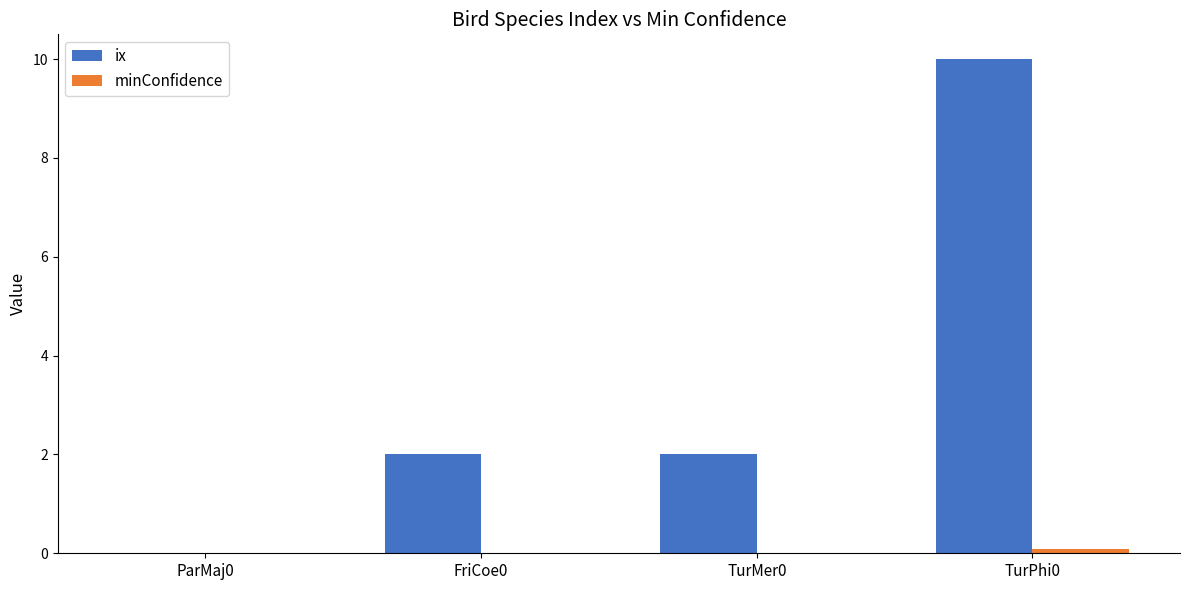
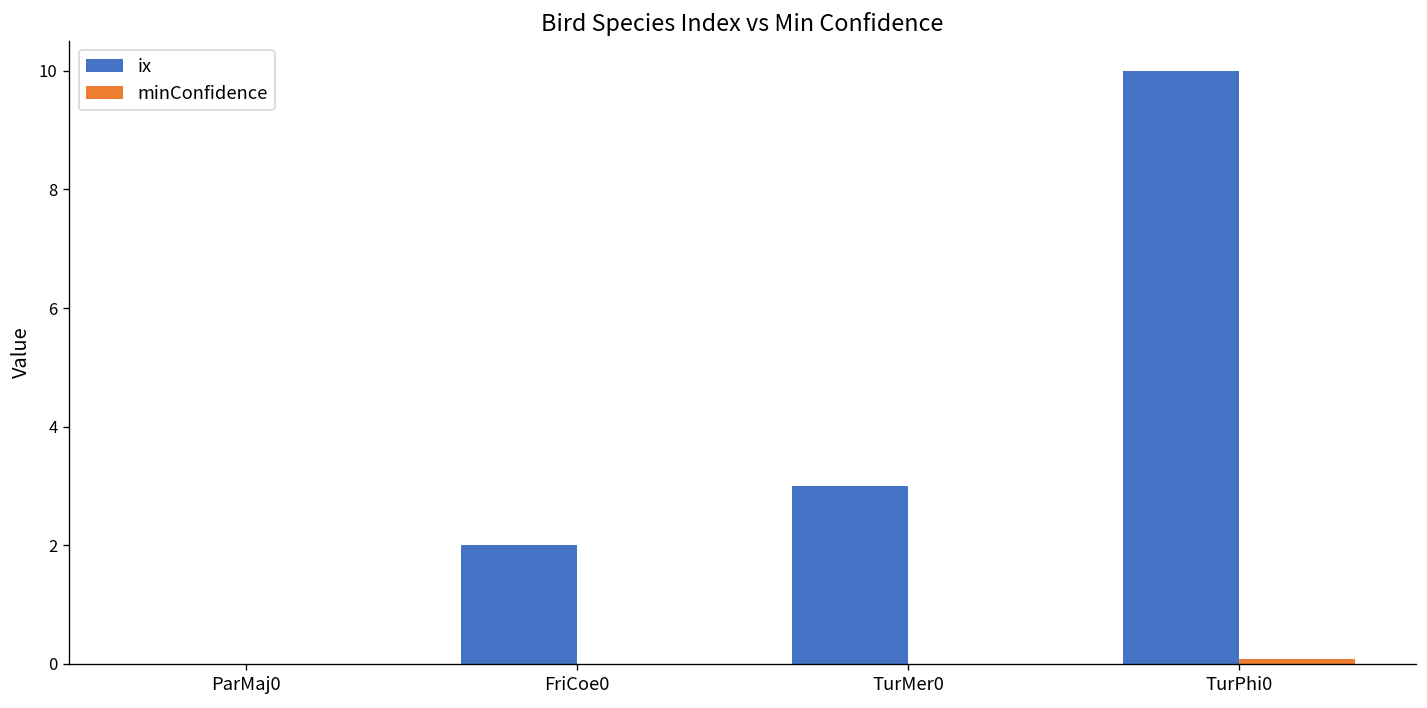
ix, TurMer0: 2 -> 3
